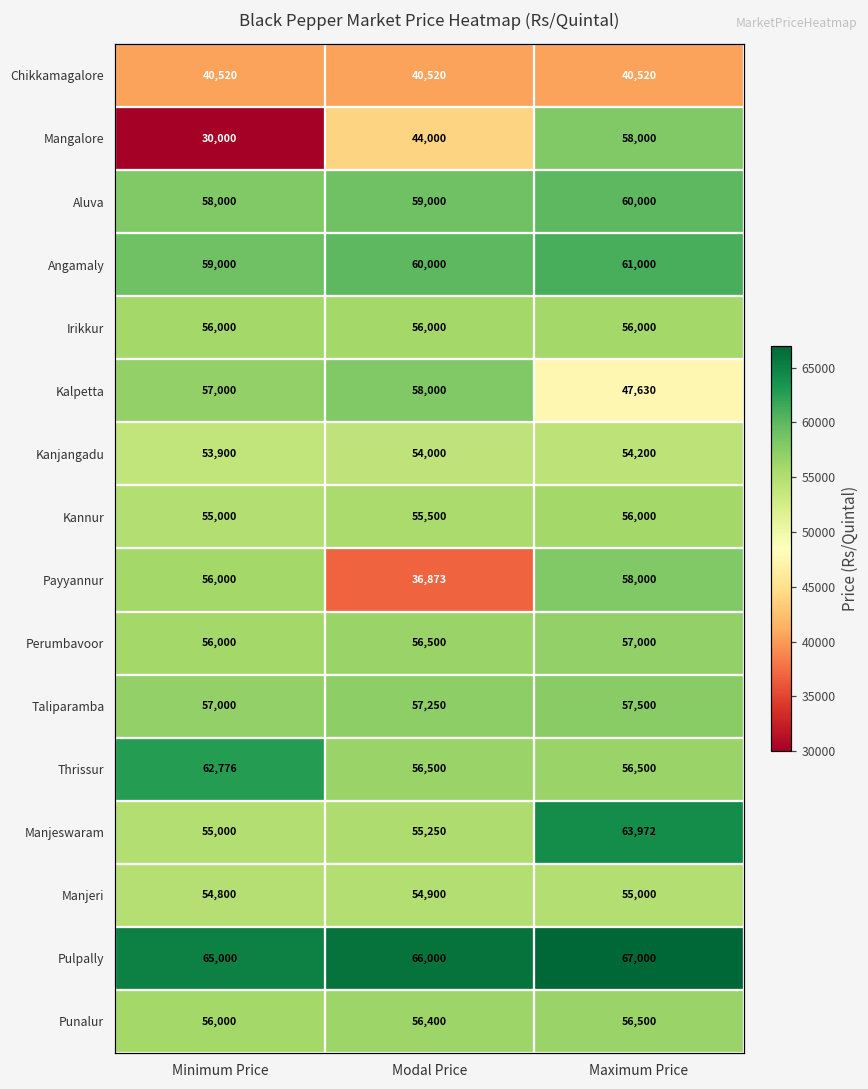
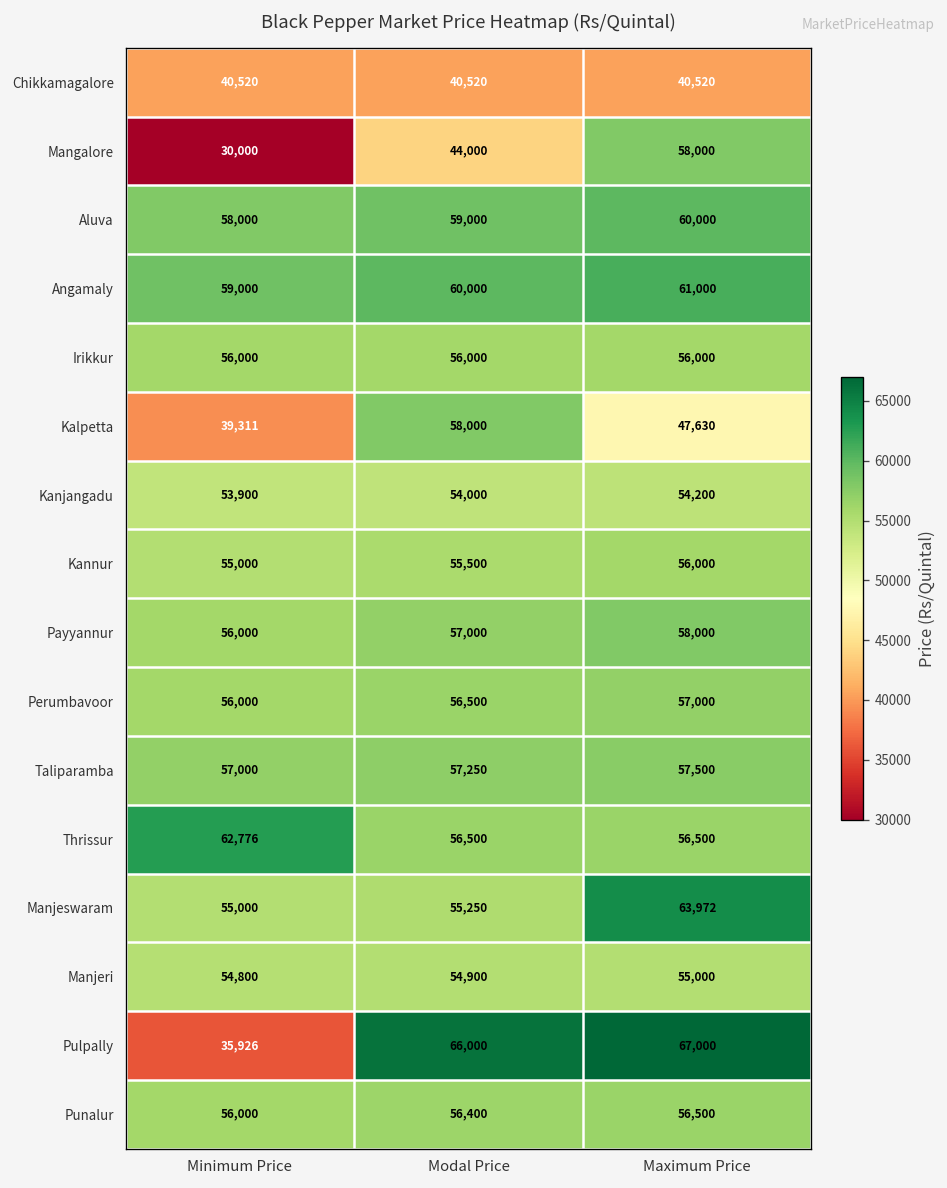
Kalpetta, Minimum Price: 57,000 -> 39,311
Payyannur, Modal Price: 36,873 -> 57,000
Pulpally, Minimum Price: 65,000 -> 35,926
